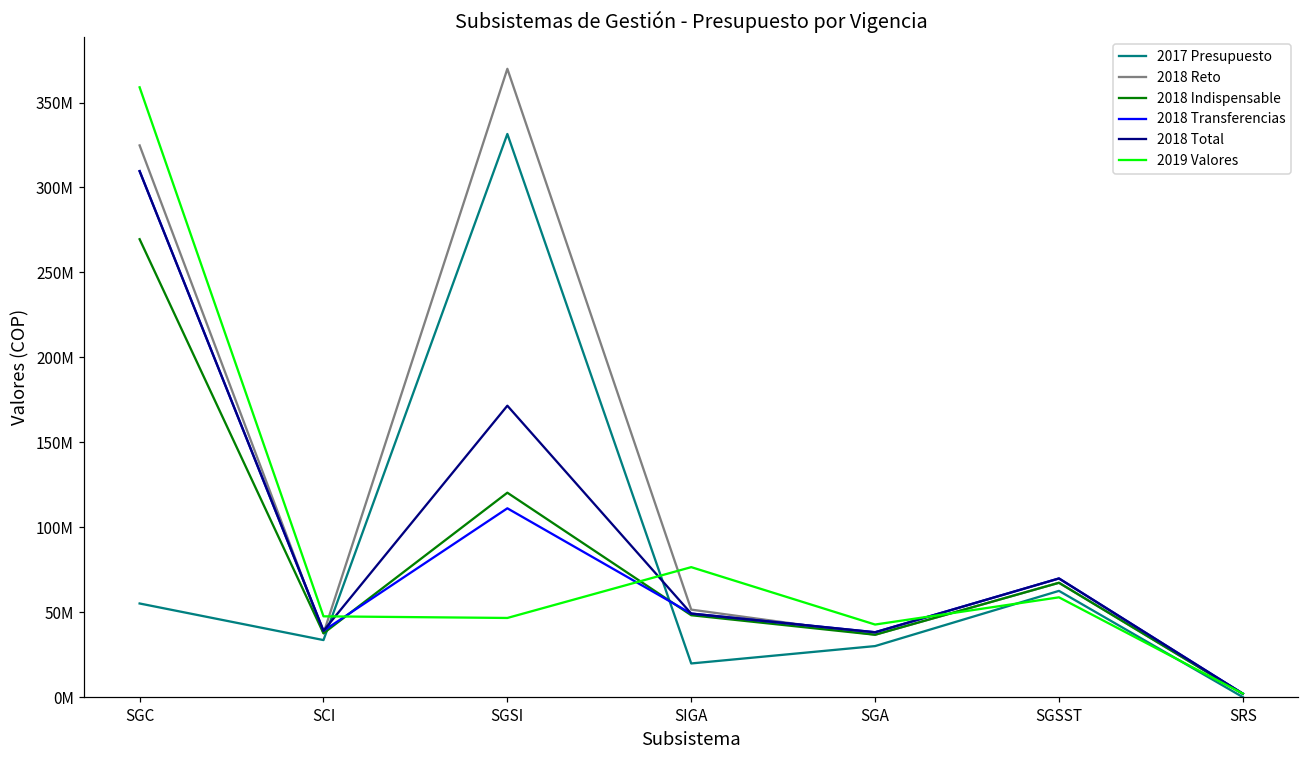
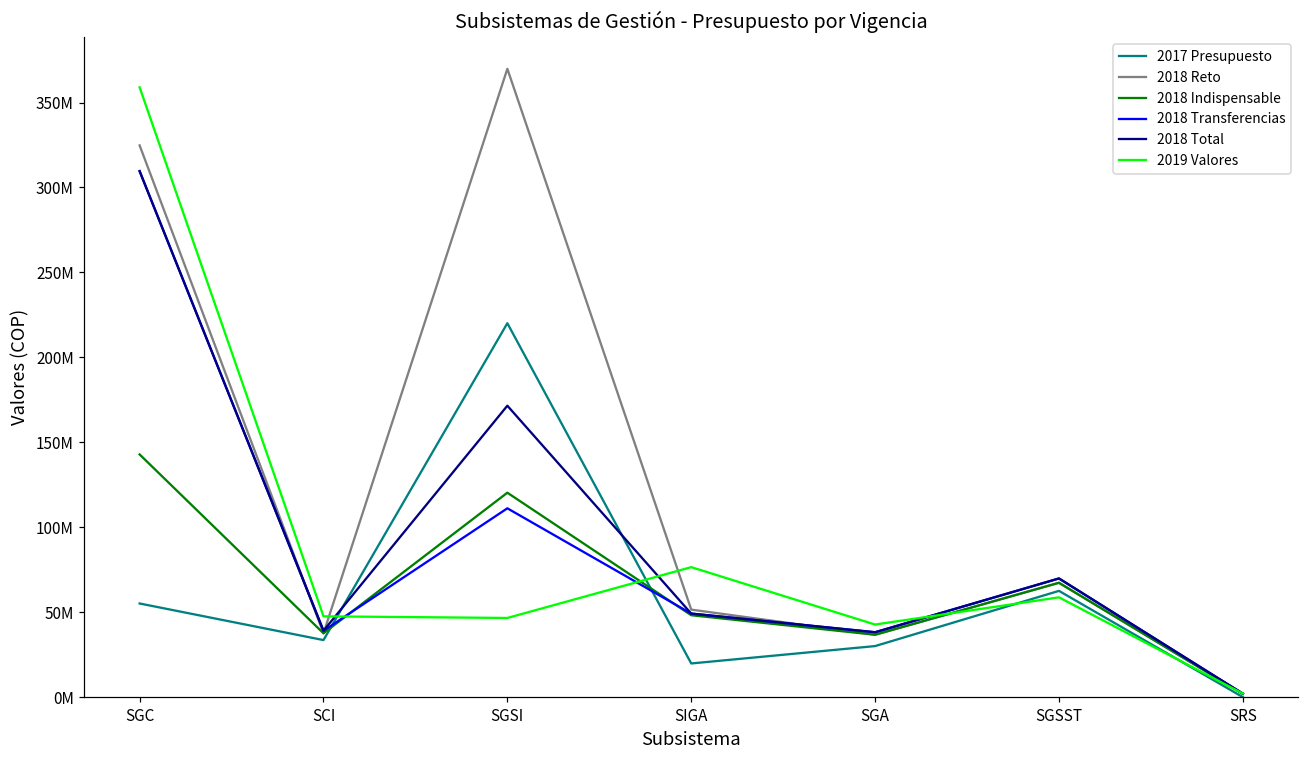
2018 Indispensable, SGC: 270000000 -> 143000000
2017 Presupuesto, SGSI: 332000000 -> 220000000
